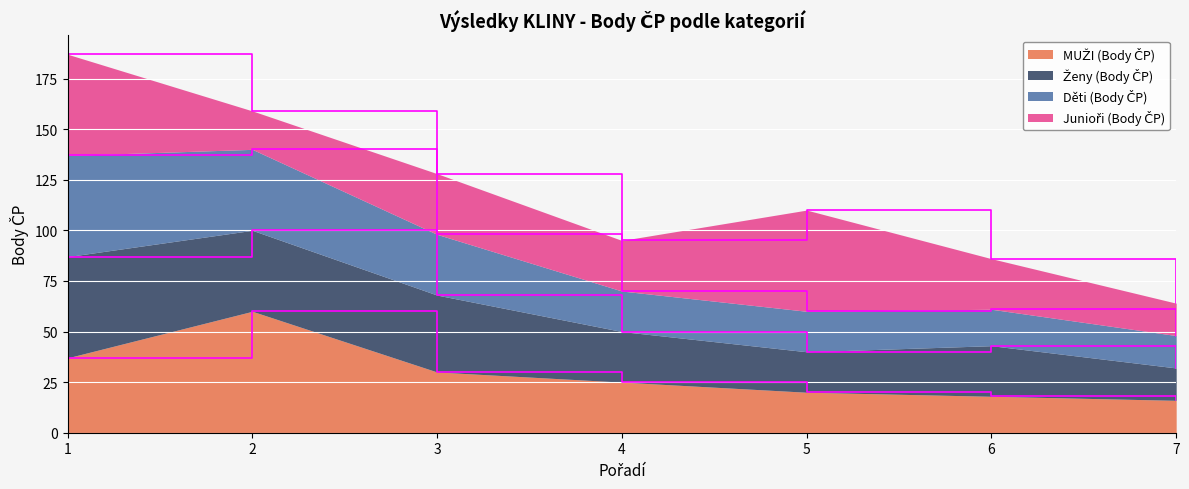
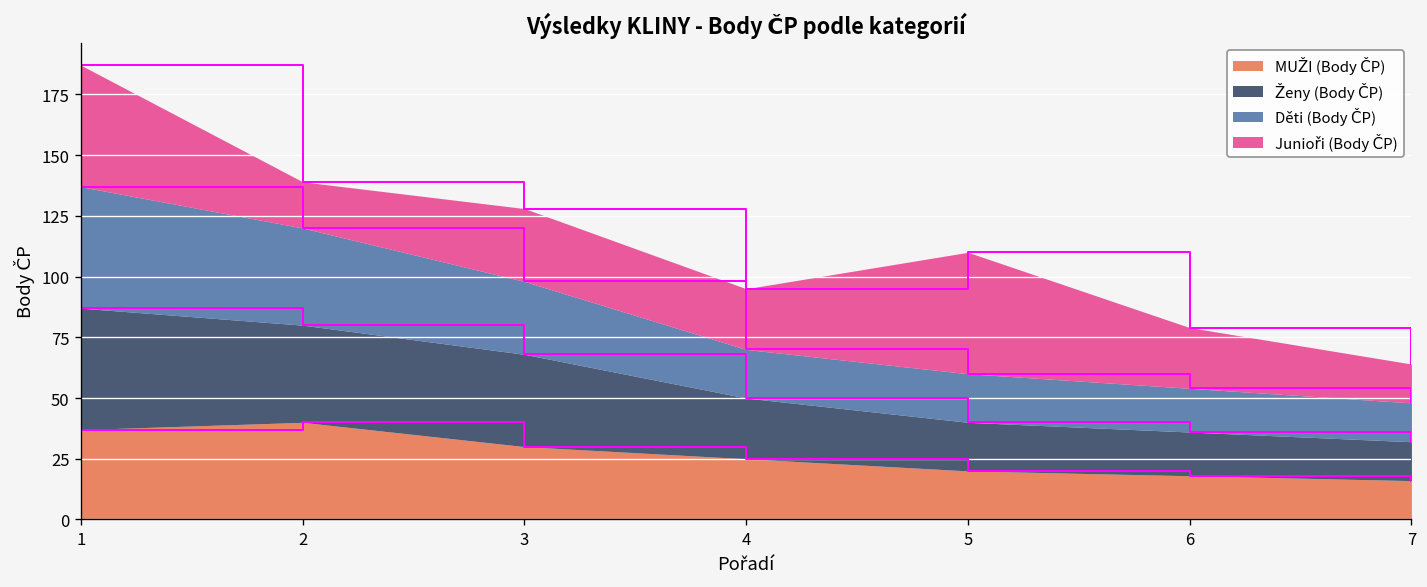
MUŽI (Body ČP), 2: 60 -> 40
Ženy (Body ČP), 6: 25 -> 18
